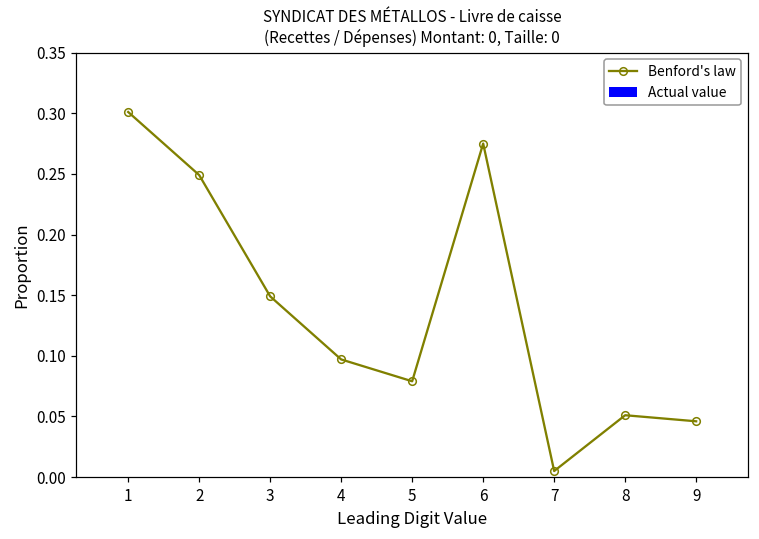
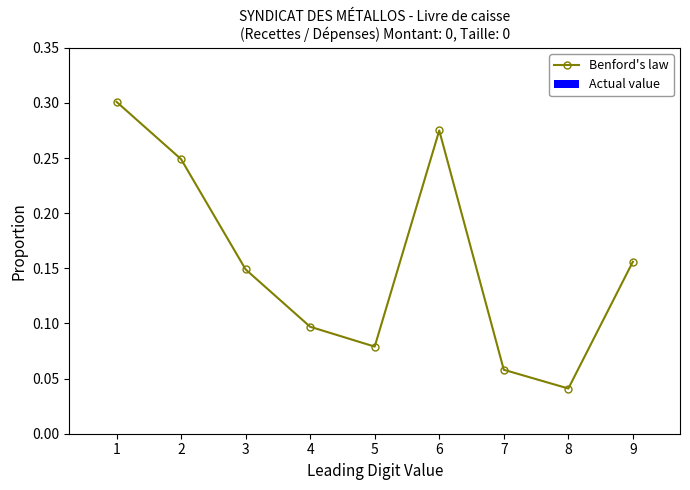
Benford's law, 7: 0.005 -> 0.058
Benford's law, 8: 0.051 -> 0.041
Benford's law, 9: 0.046 -> 0.156
